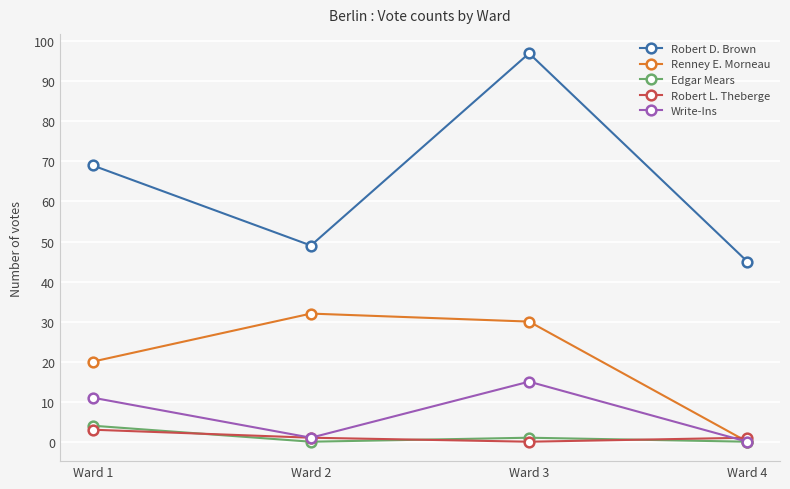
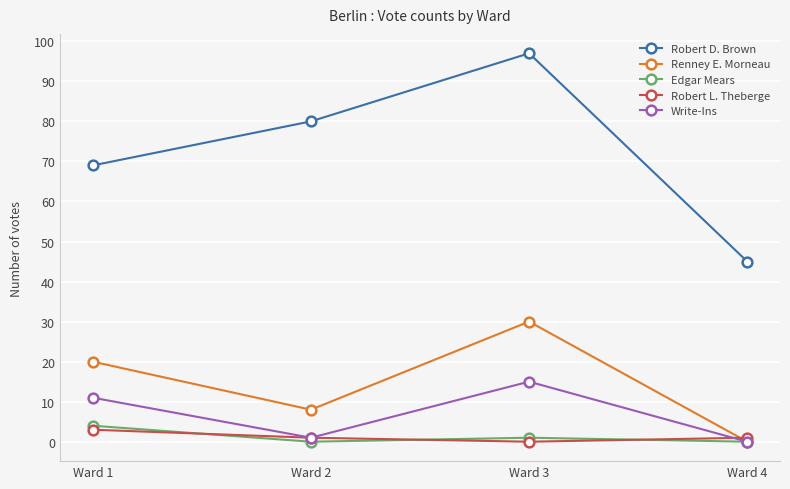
Robert D. Brown, Ward 2: 49 -> 80
Renney E. Morneau, Ward 2: 32 -> 8
